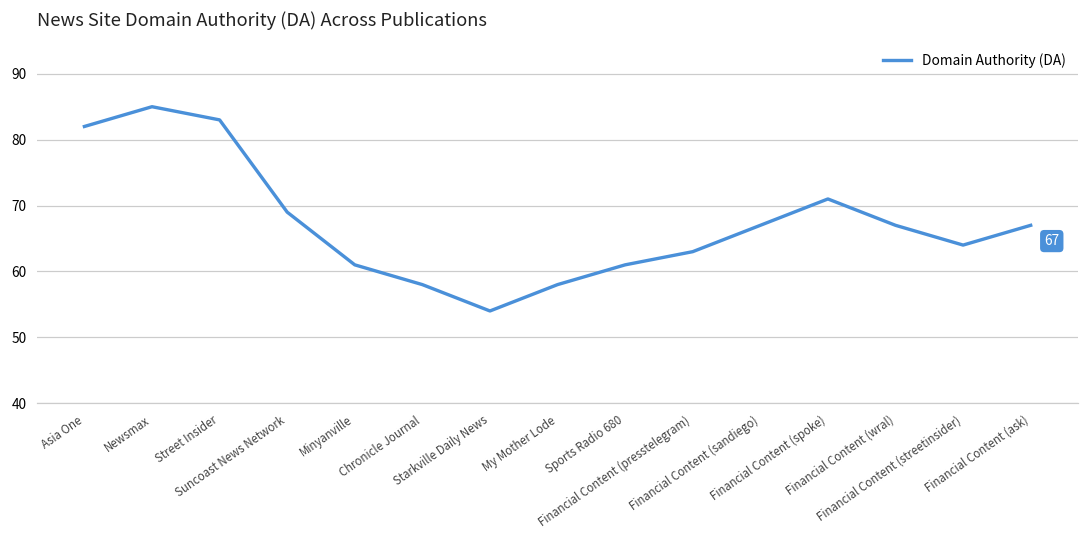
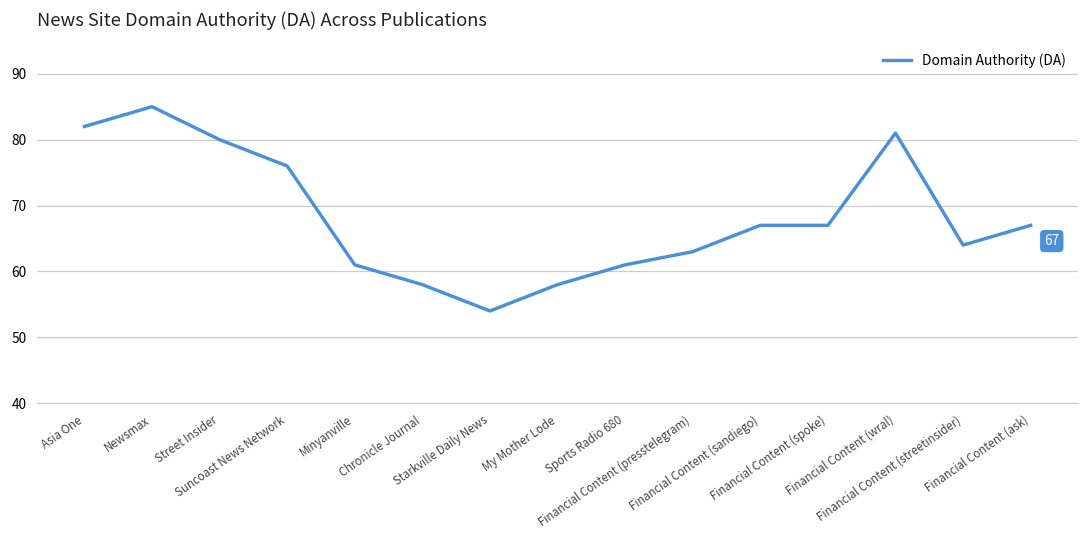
Street Insider: 83 -> 80
Suncoast News Network: 69 -> 76
Financial Content (spoke): 71 -> 67
Financial Content (wral): 67 -> 81
